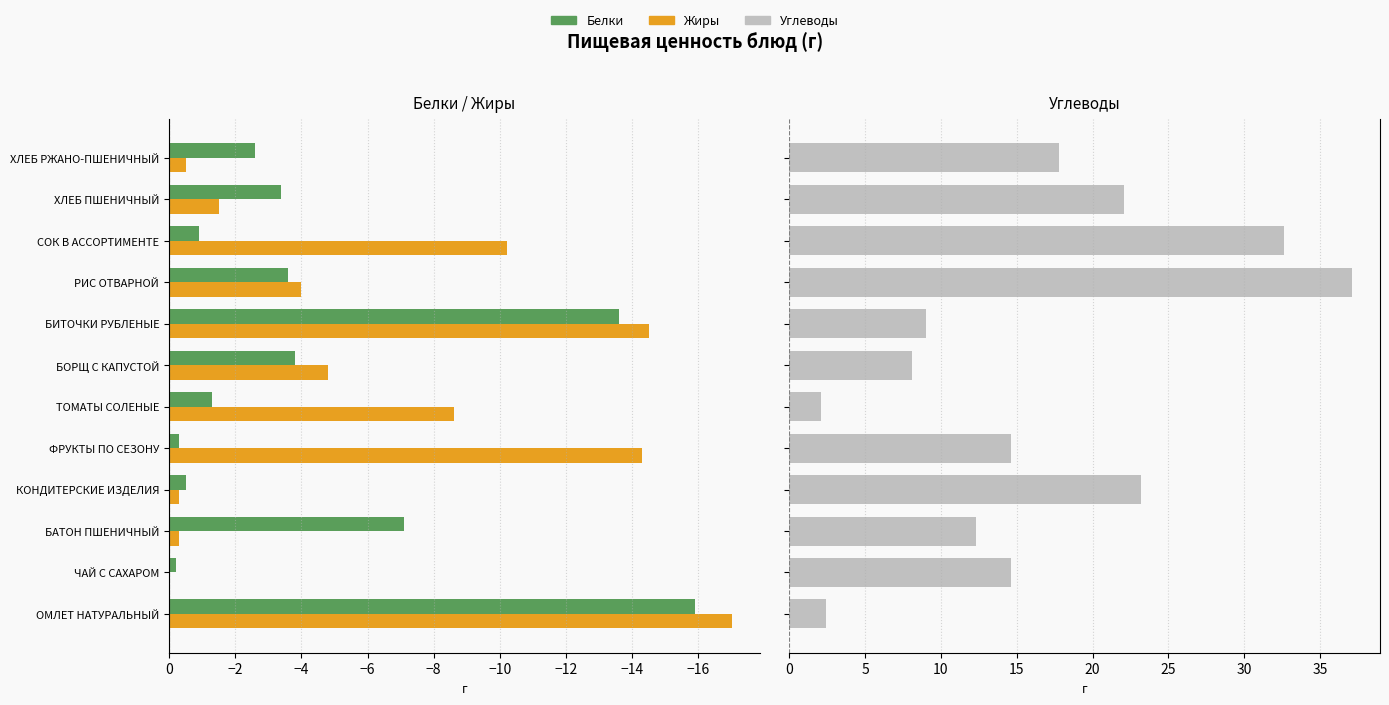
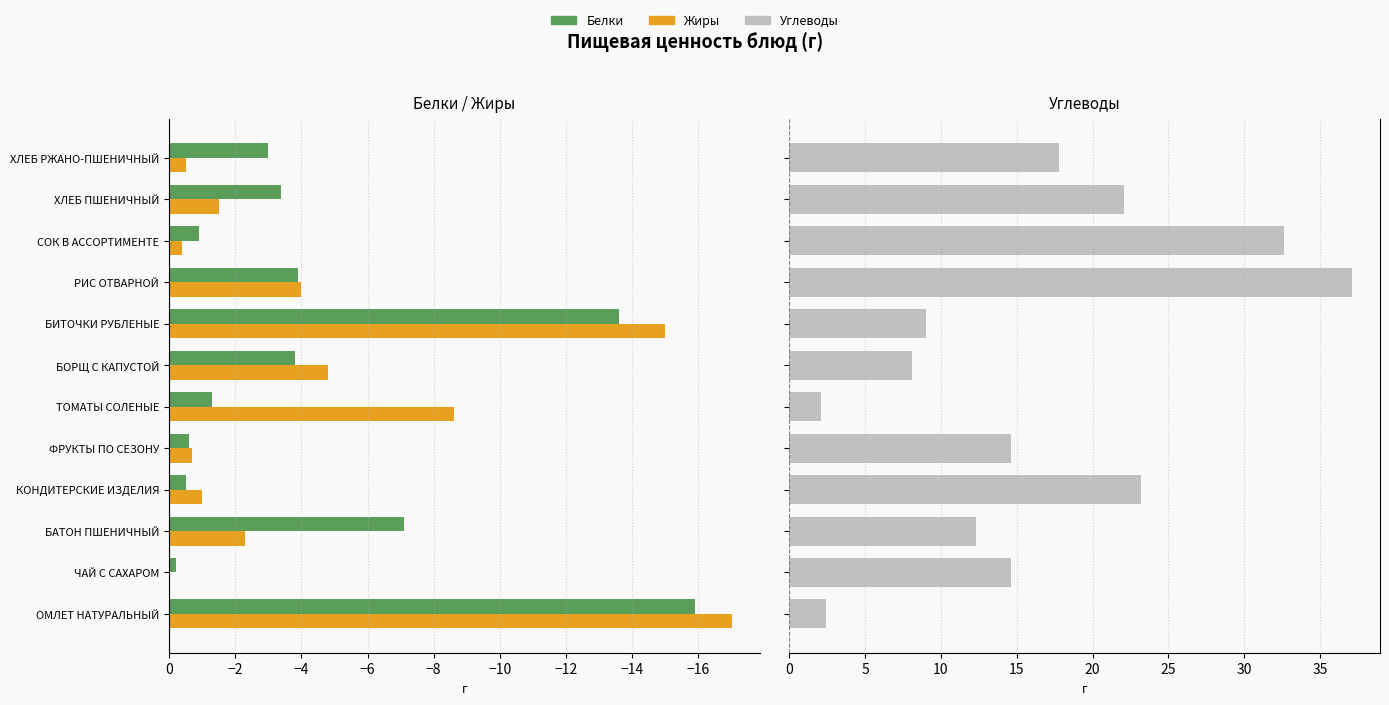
Белки / Жиры, Белки, ХЛЕБ РЖАНО-ПШЕНИЧНЫЙ: -2.6 -> -3.0
Белки / Жиры, Жиры, СОК В АССОРТИМЕНТЕ: -10.2 -> -0.4
Белки / Жиры, Белки, РИС ОТВАРНОЙ: -3.6 -> -3.9
Белки / Жиры, Жиры, БИТОЧКИ РУБЛЕНЫЕ: -14.5 -> -15.0
Белки / Жиры, Белки, ФРУКТЫ ПО СЕЗОНУ: -0.3 -> -0.6
Белки / Жиры, Жиры, ФРУКТЫ ПО СЕЗОНУ: -14.3 -> -0.7
Белки / Жиры, Жиры, КОНДИТЕРСКИЕ ИЗДЕЛИЯ: -0.3 -> -1.0
Белки / Жиры, Жиры, БАТОН ПШЕНИЧНЫЙ: -0.3 -> -2.3
